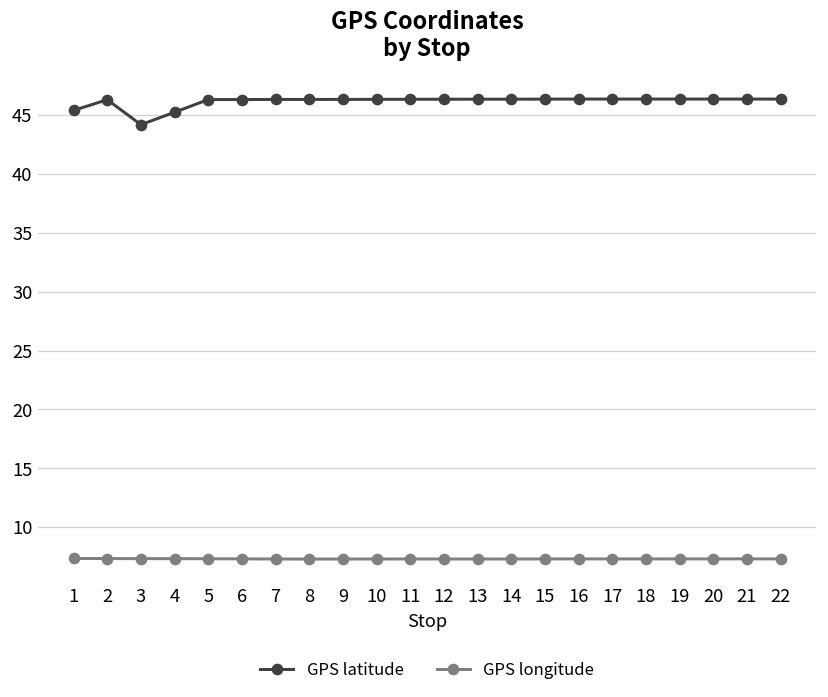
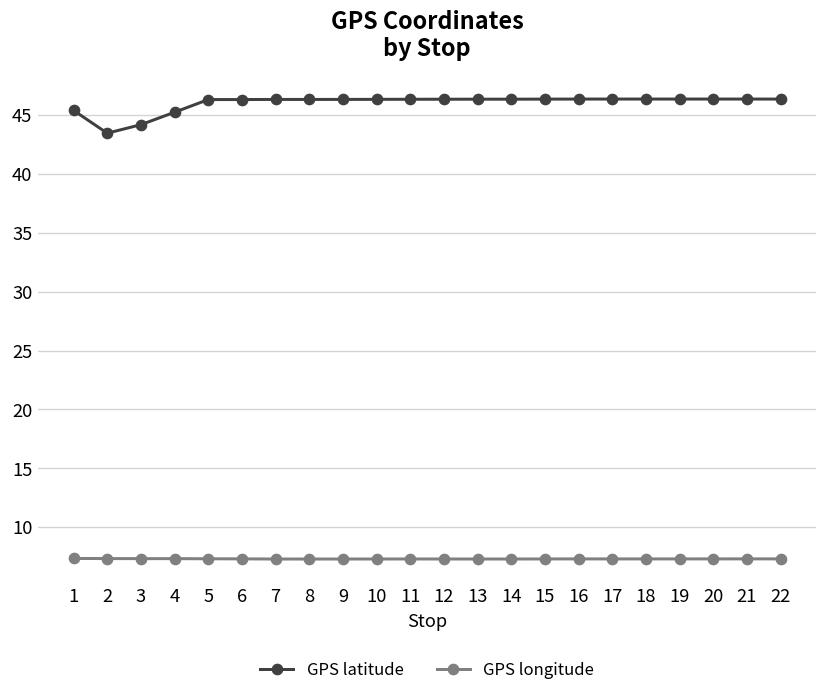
GPS latitude, 2: 46 -> 43
